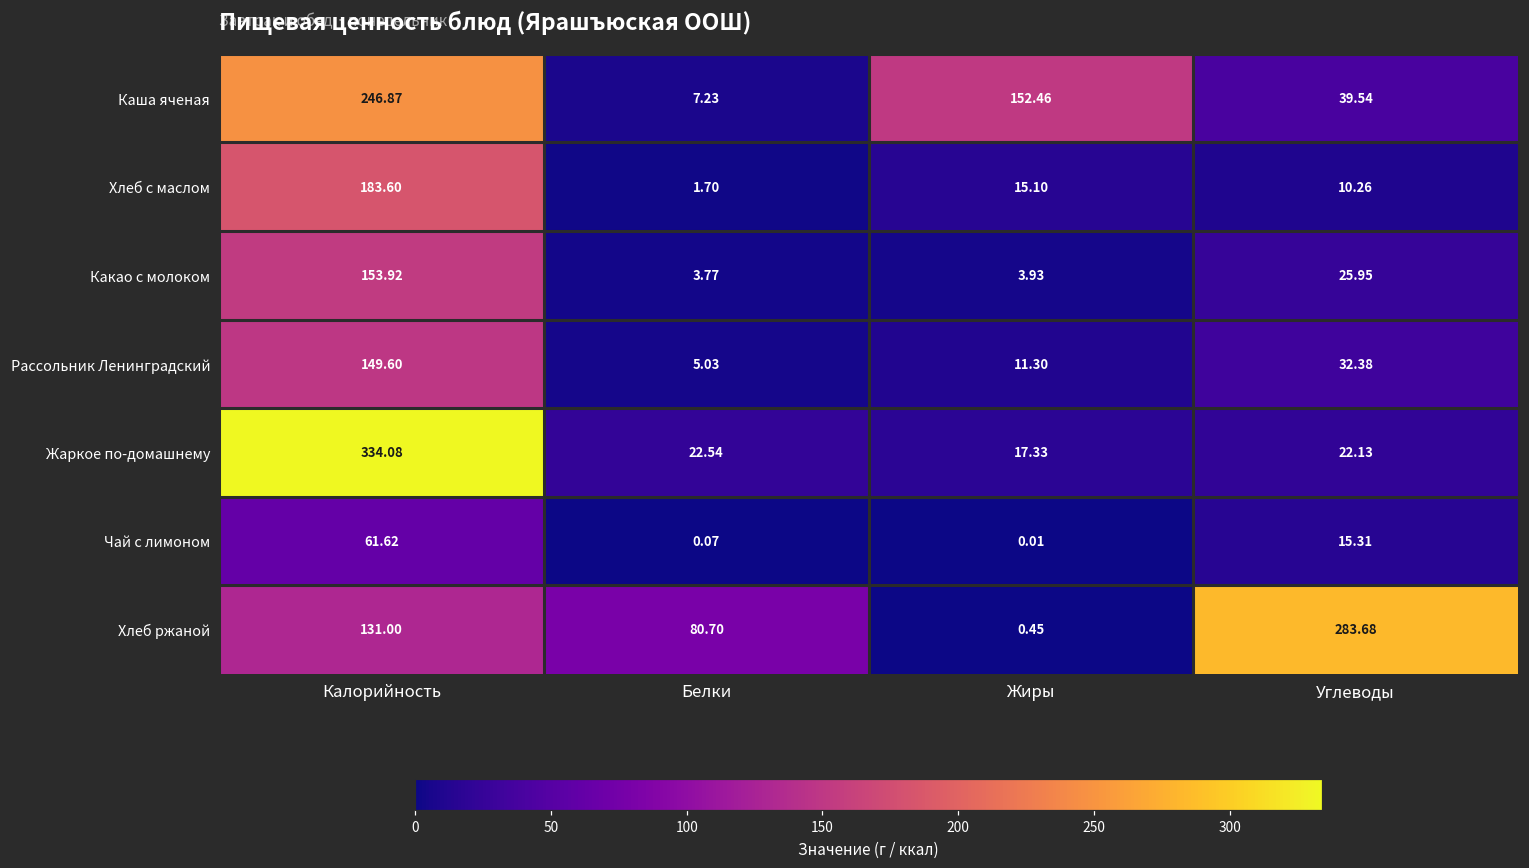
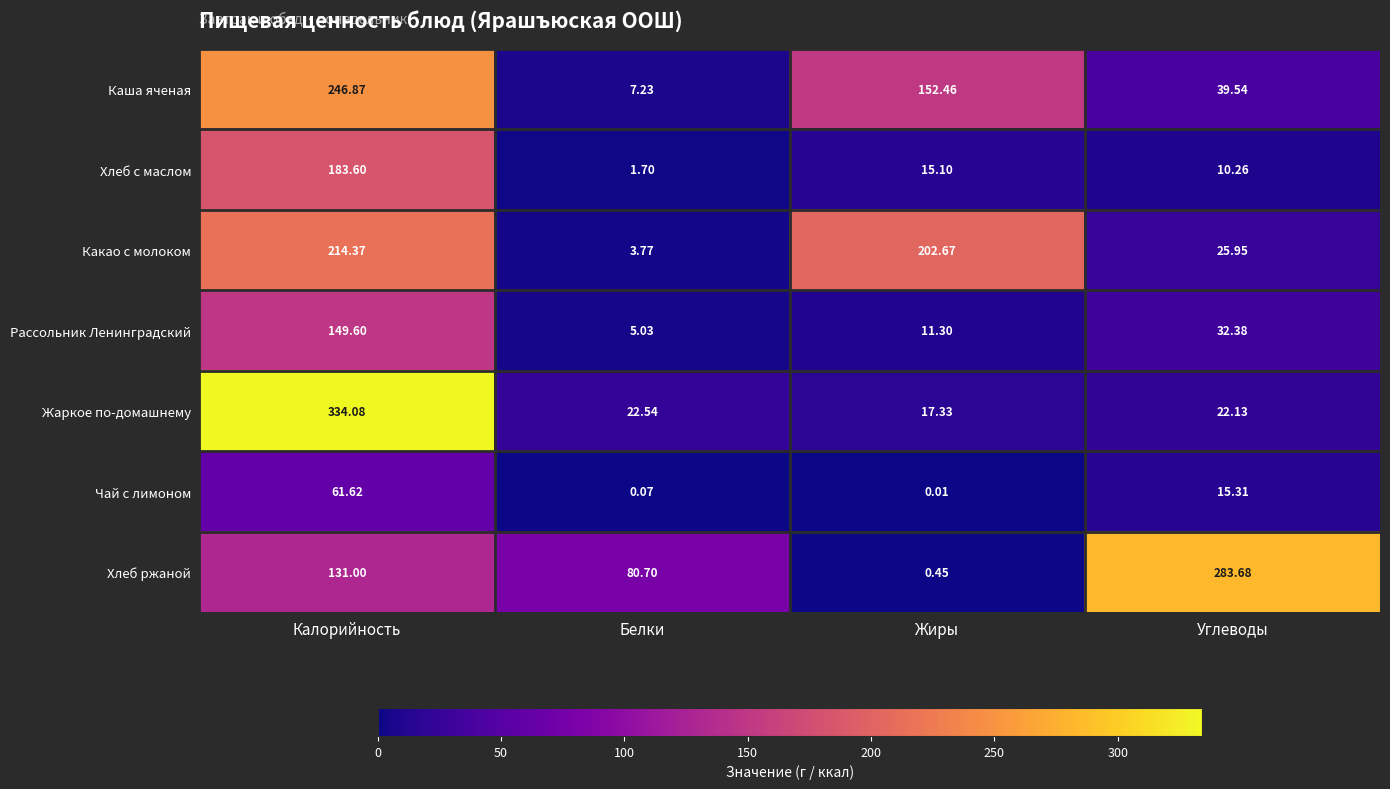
Какао с молоком, Калорийность: 153.92 -> 214.37
Какао с молоком, Жиры: 3.93 -> 202.67
